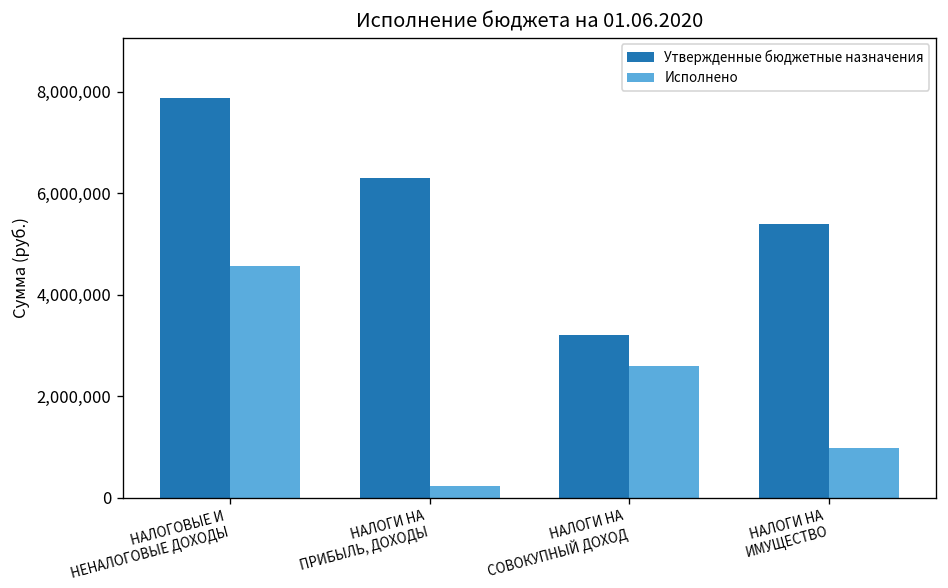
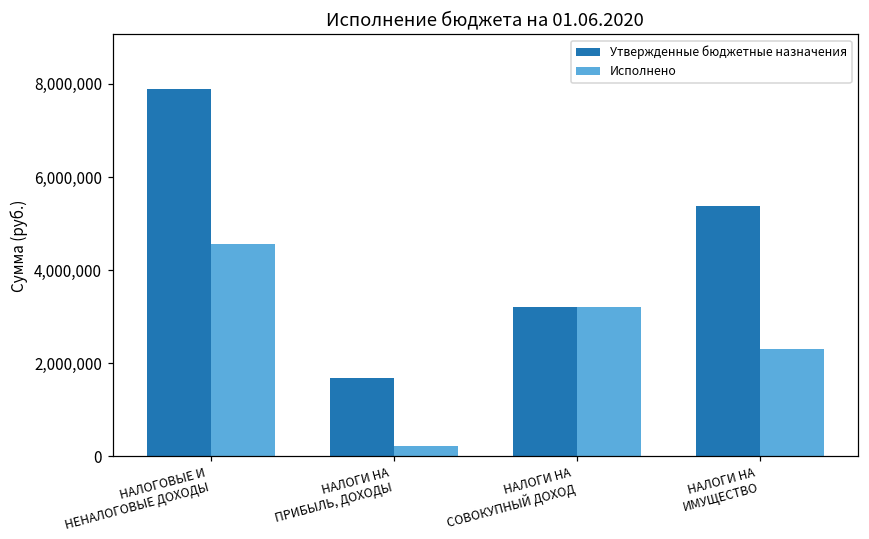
Утвержденные бюджетные назначения, НАЛОГИ НА ПРИБЫЛЬ, ДОХОДЫ: 6,300,000 -> 1,700,000
Исполнено, НАЛОГИ НА СОВОКУПНЫЙ ДОХОД: 2,600,000 -> 3,200,000
Исполнено, НАЛОГИ НА ИМУЩЕСТВО: 1,000,000 -> 2,300,000
